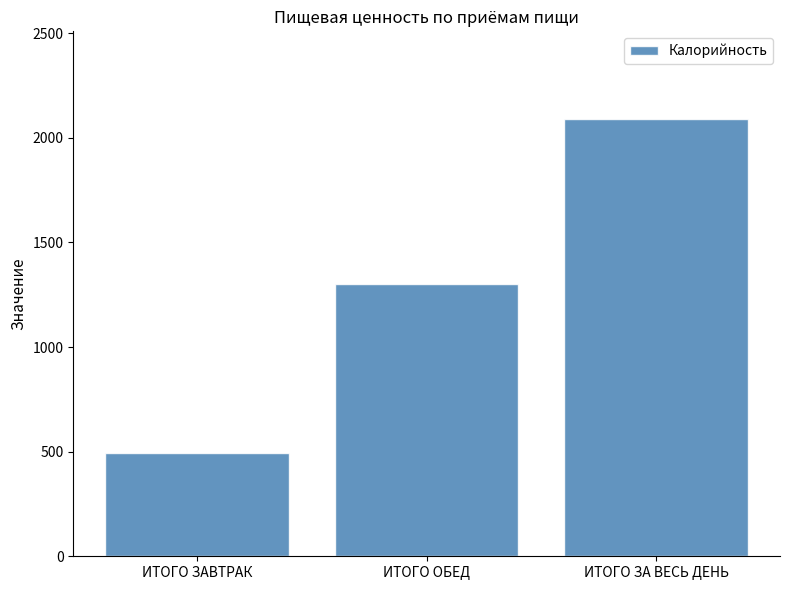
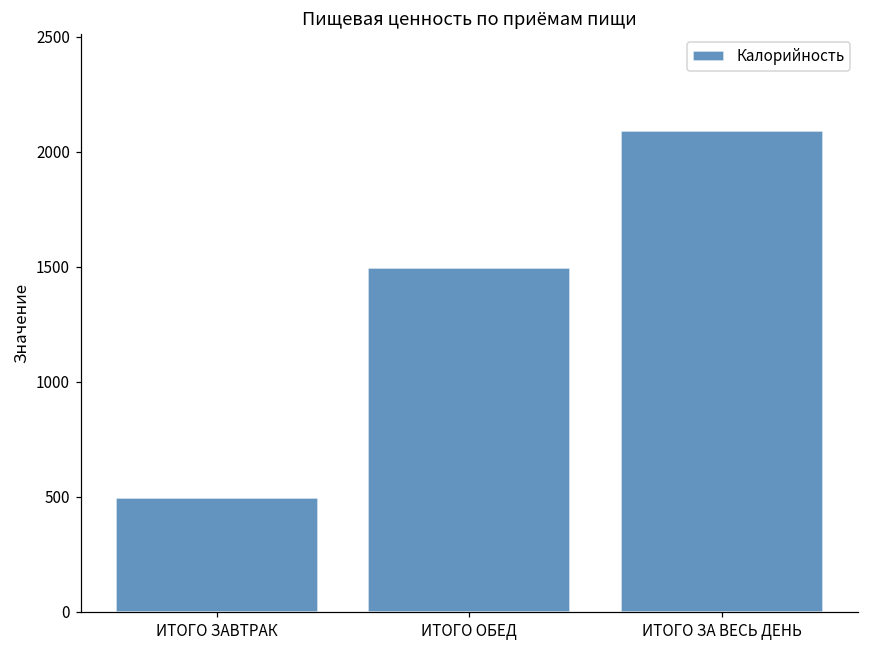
ИТОГО ОБЕД: 1300 -> 1490
